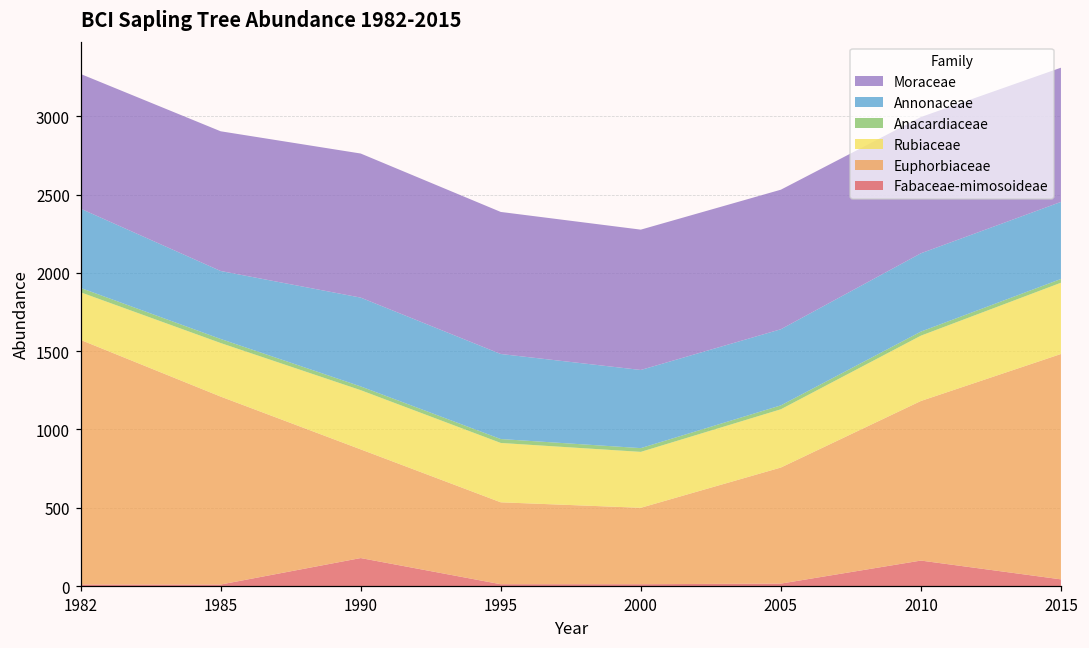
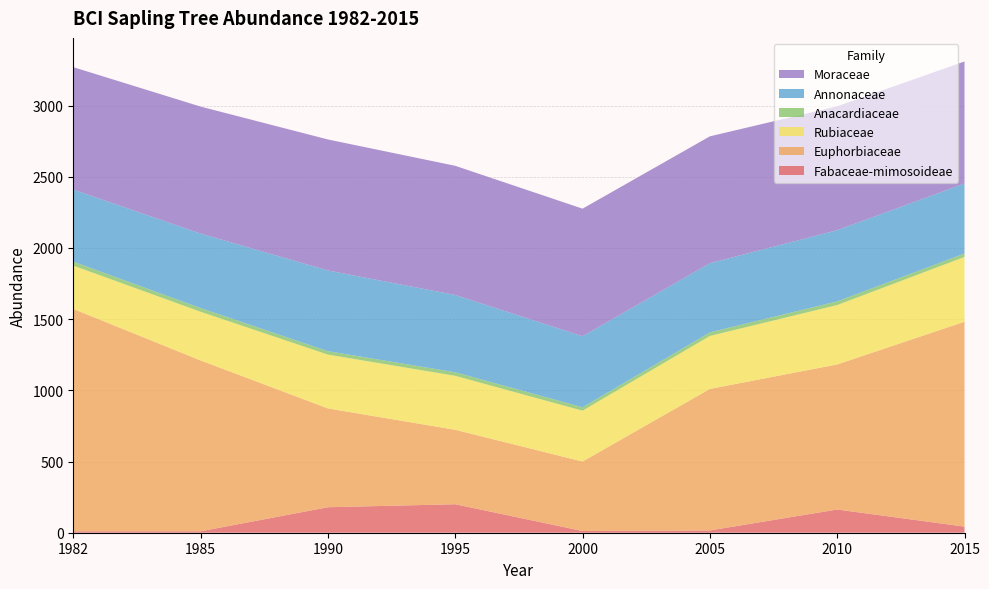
Annonaceae, 1985: 430 -> 520
Fabaceae-mimosoideae, 1995: 10 -> 200
Euphorbiaceae, 2005: 740 -> 990
